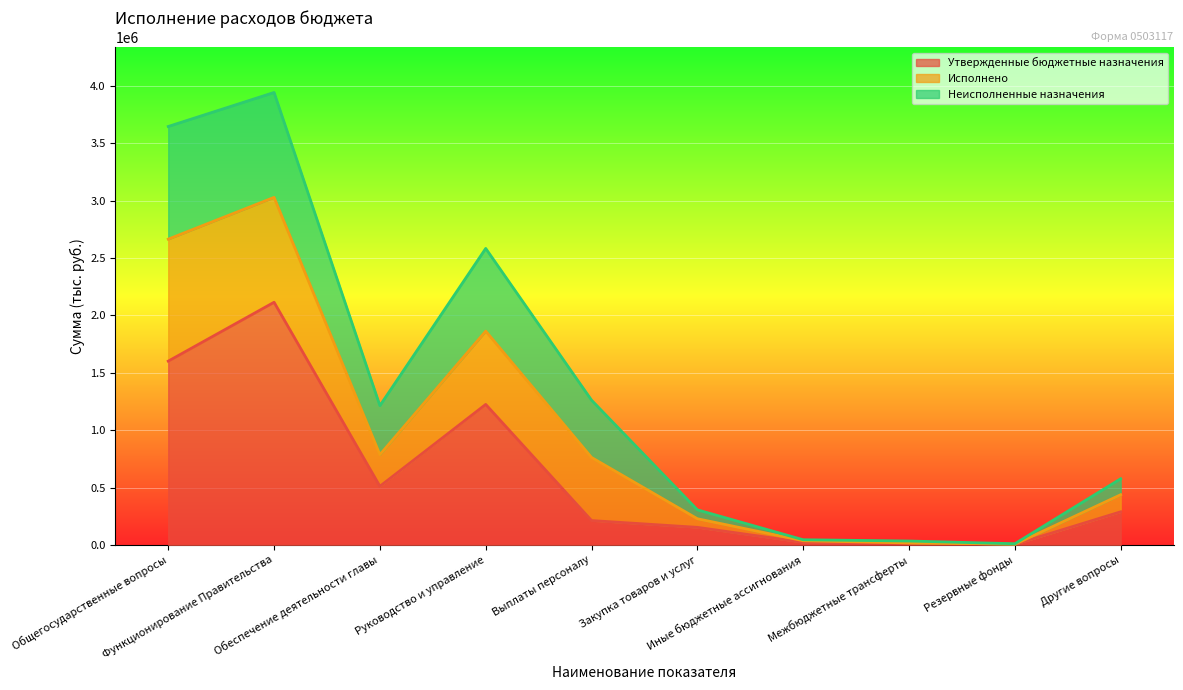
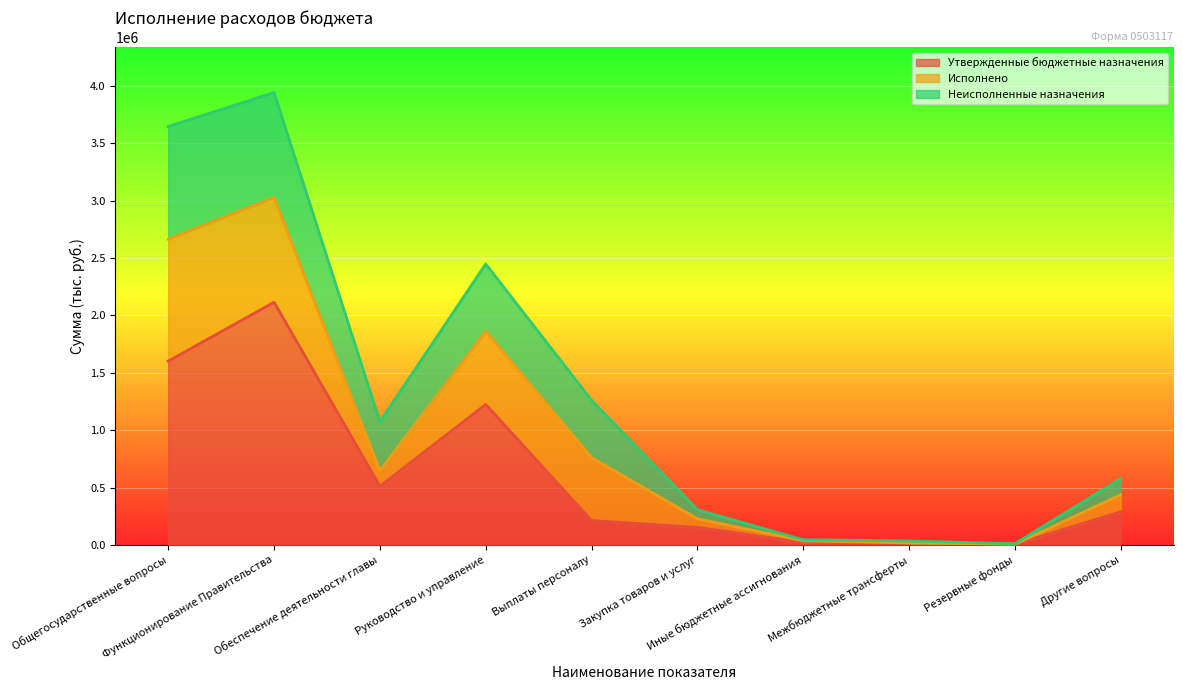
Исполнено, Обеспечение деятельности главы: 280000 -> 140000
Неисполненные назначения, Руководство и управление: 720000 -> 590000
